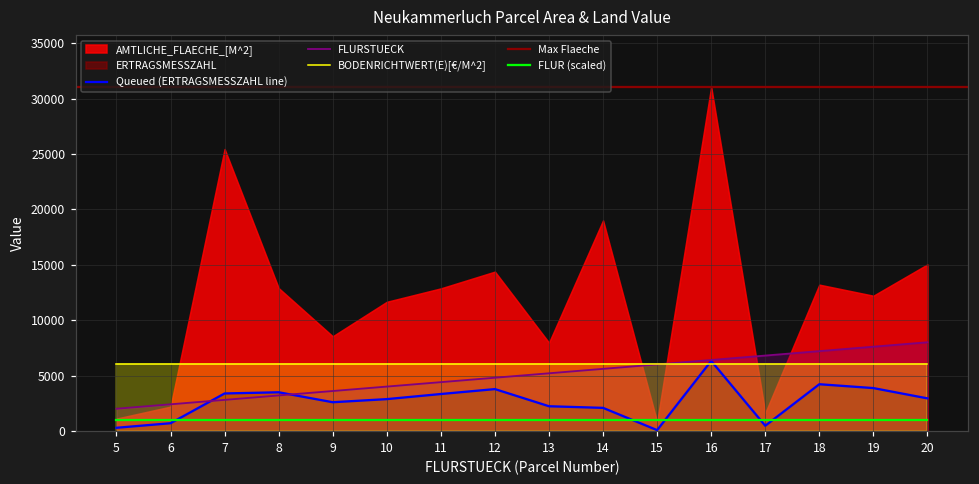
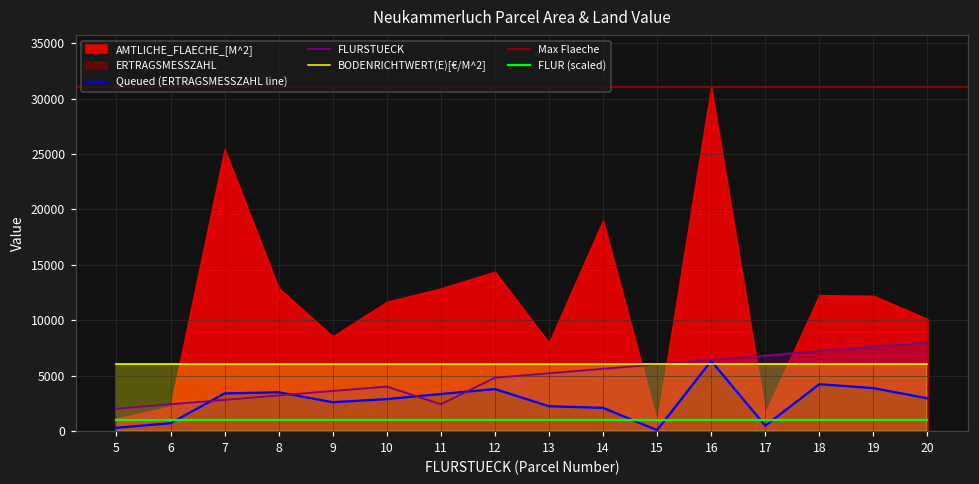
FLURSTUECK, 11: 4400 -> 2400
AMTLICHE_FLAECHE_[M^2], 18: 13200 -> 12300
AMTLICHE_FLAECHE_[M^2], 20: 15000 -> 10100
